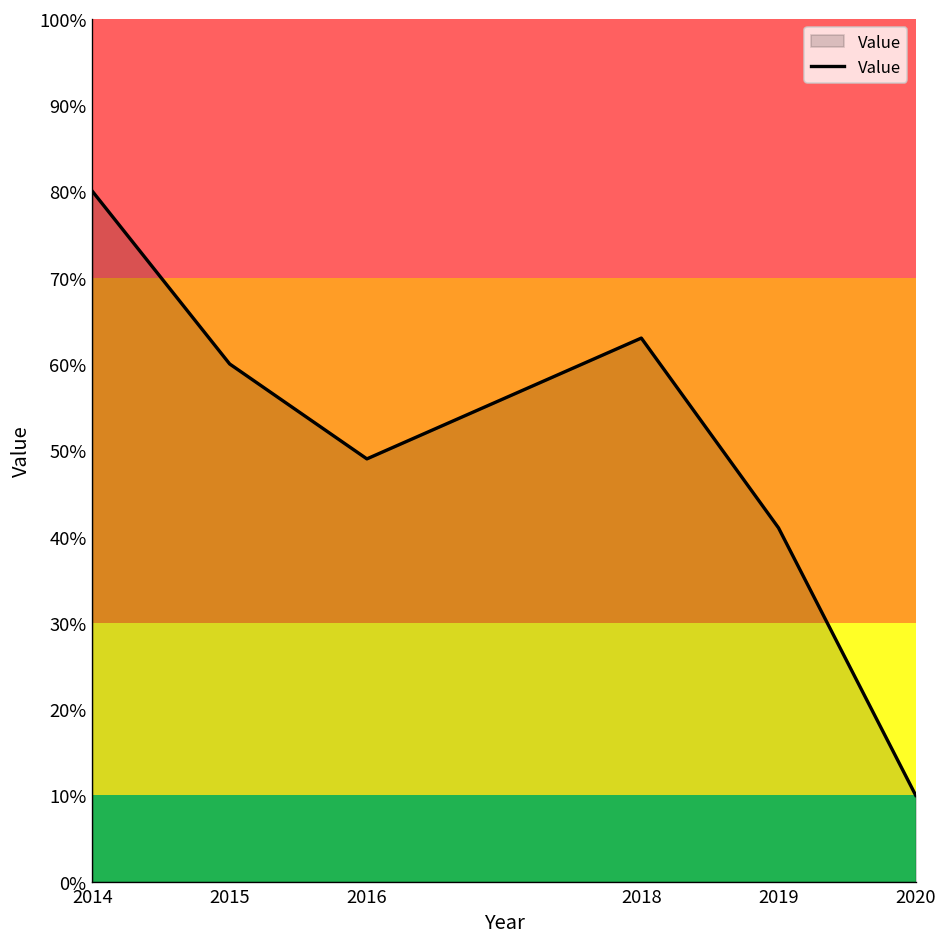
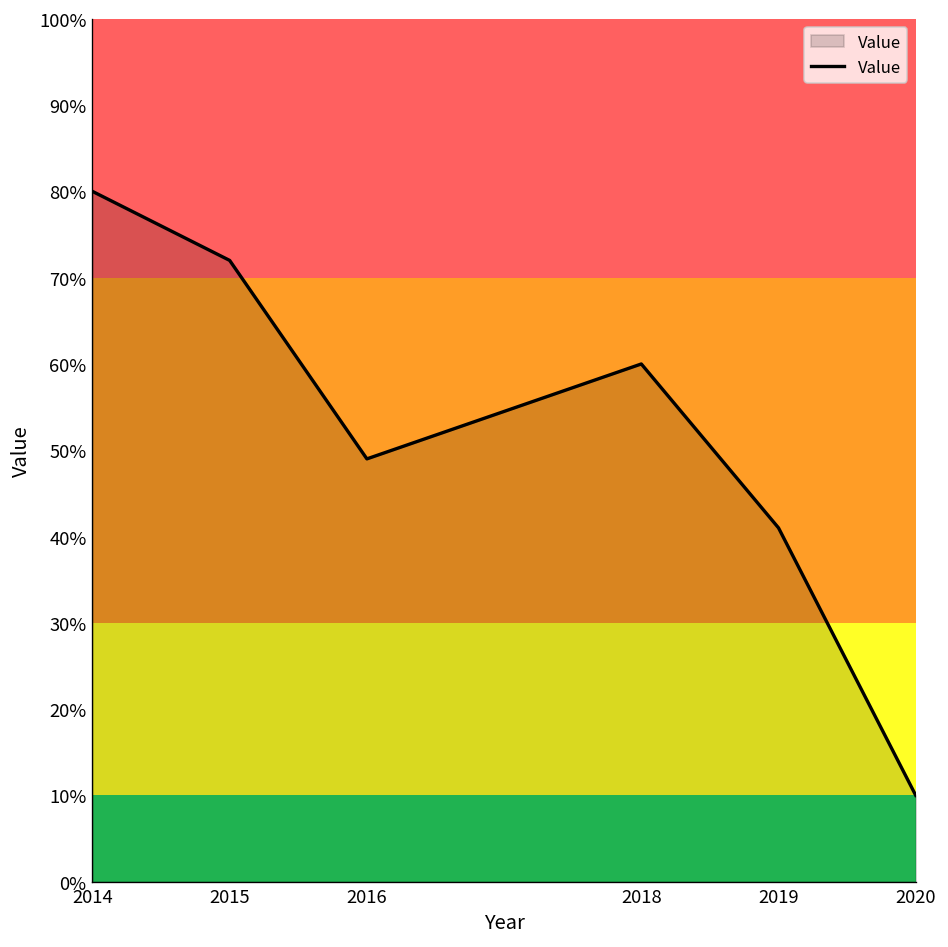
2015: 60% -> 72%
2018: 63% -> 60%
